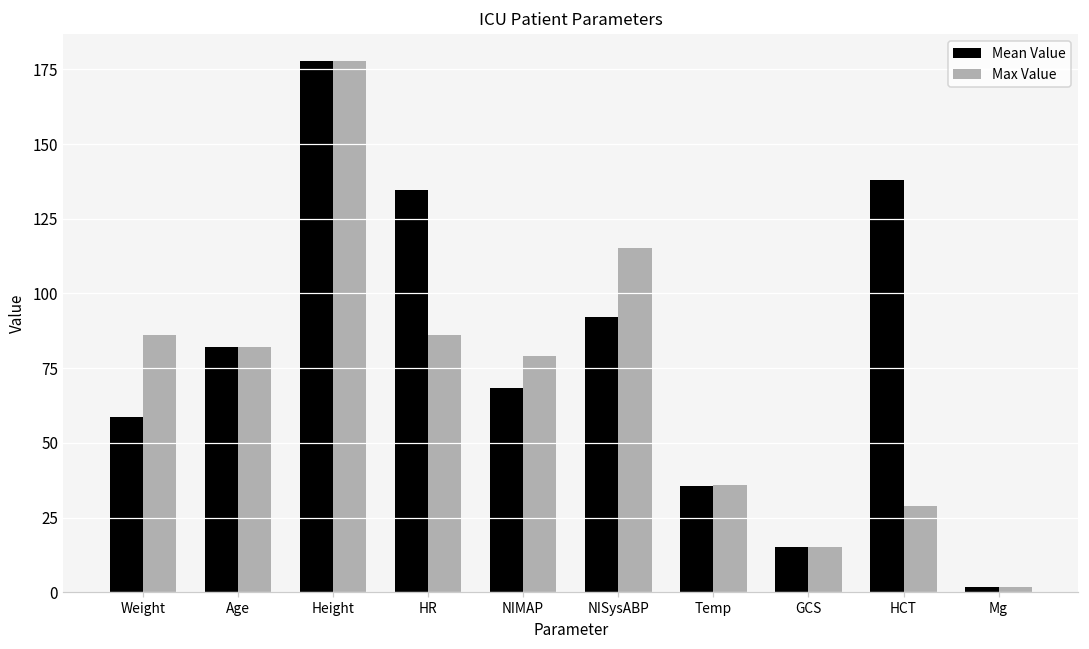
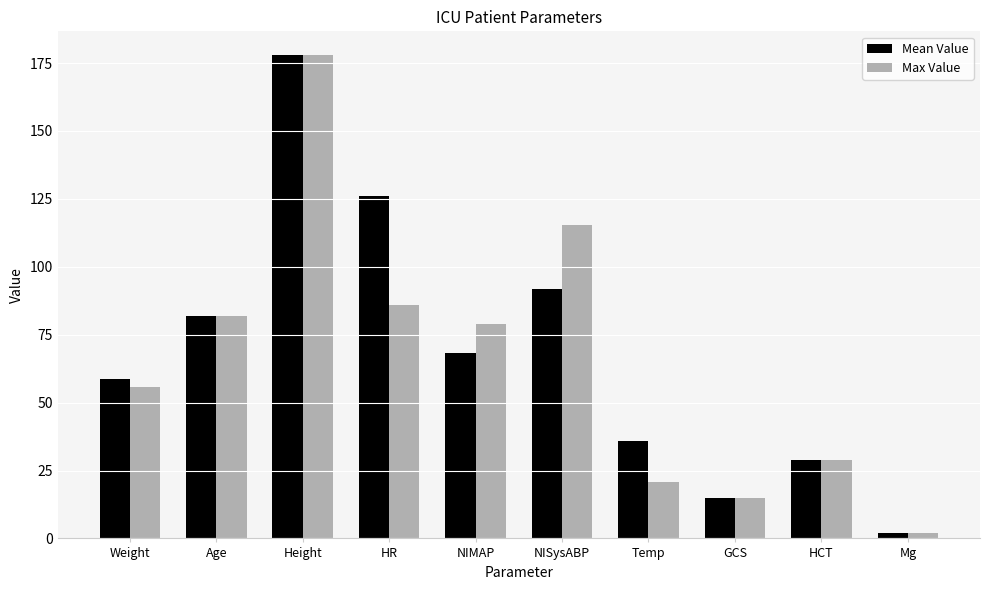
Max Value, Weight: 86 -> 56
Mean Value, HR: 135 -> 126
Max Value, Temp: 36 -> 21
Mean Value, HCT: 138 -> 29
